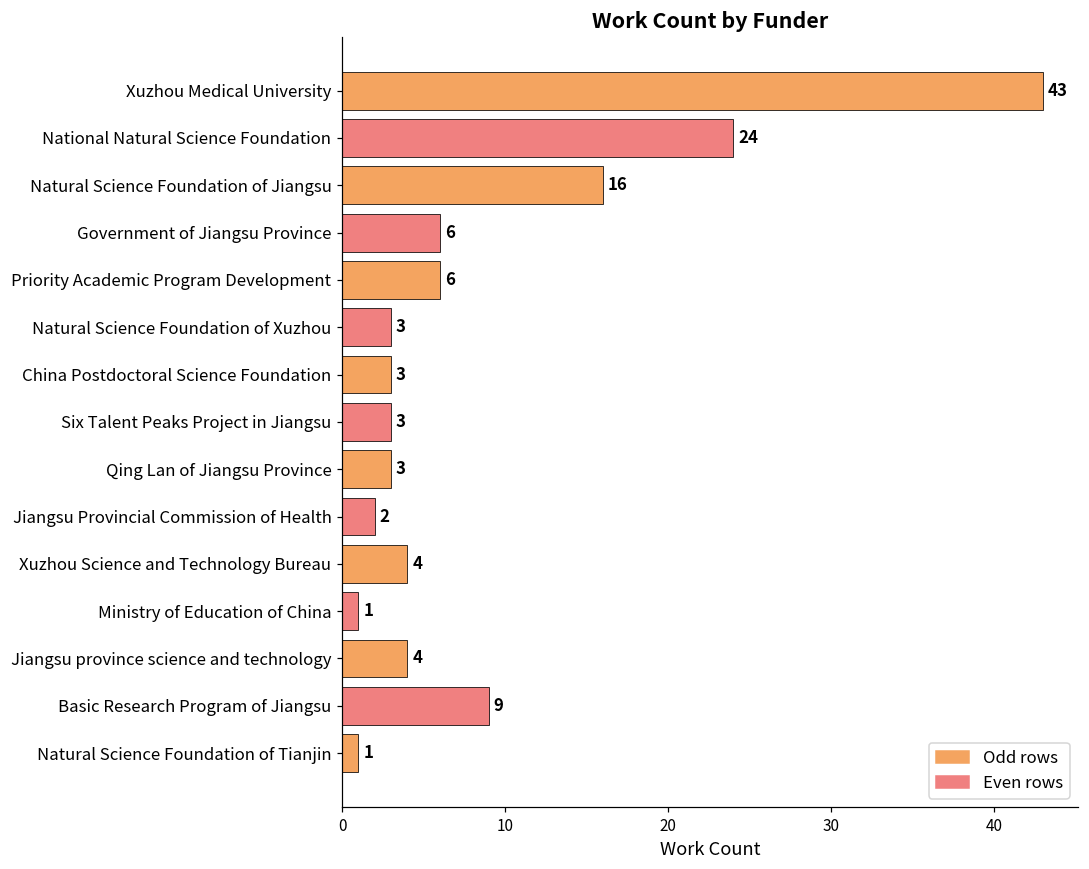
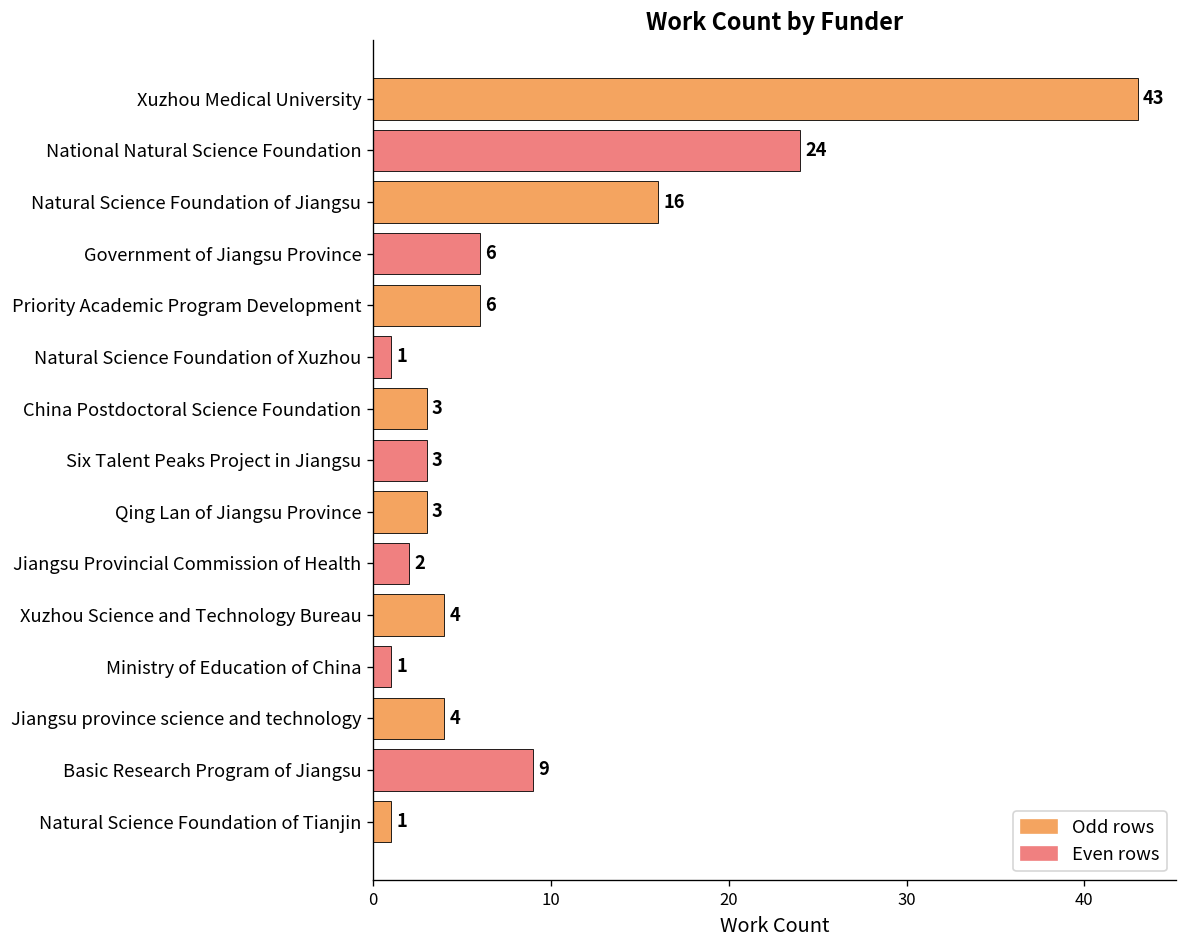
Natural Science Foundation of Xuzhou: 3 -> 1
